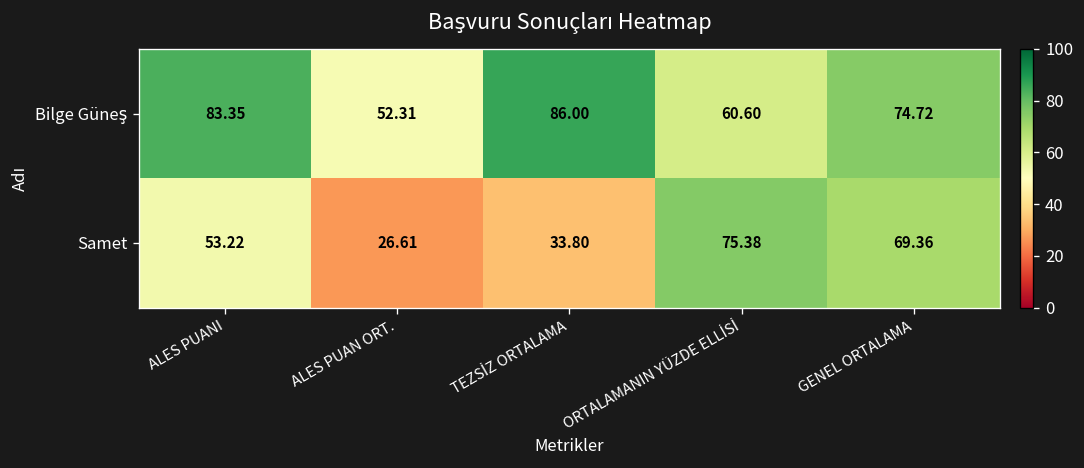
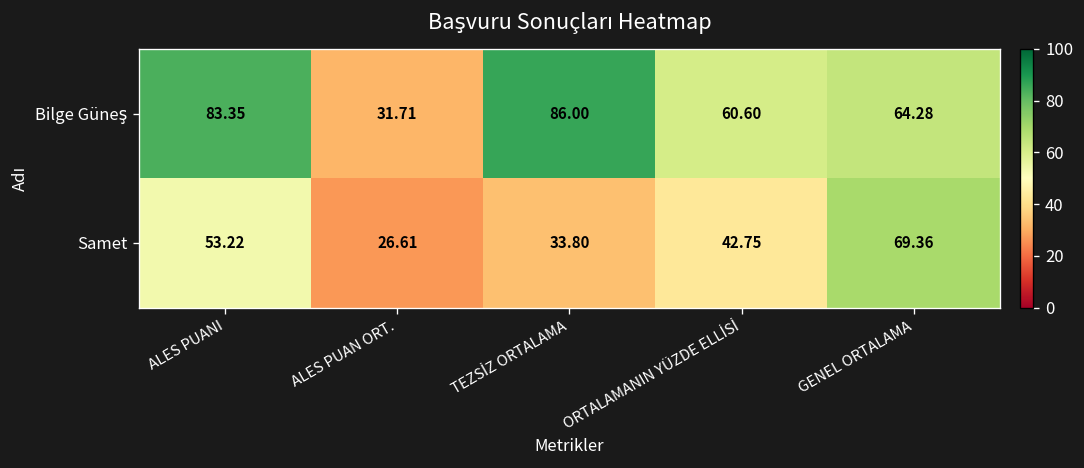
Bilge Güneş, ALES PUAN ORT.: 52.31 -> 31.71
Bilge Güneş, GENEL ORTALAMA: 74.72 -> 64.28
Samet, ORTALAMANIN YÜZDE ELLİSİ: 75.38 -> 42.75
